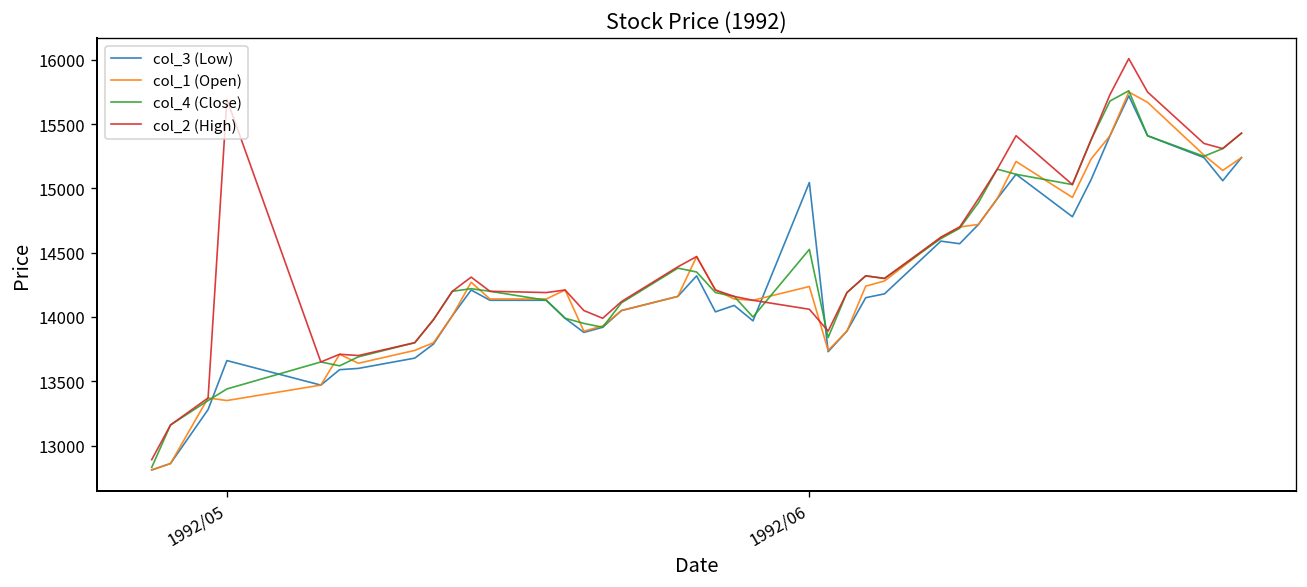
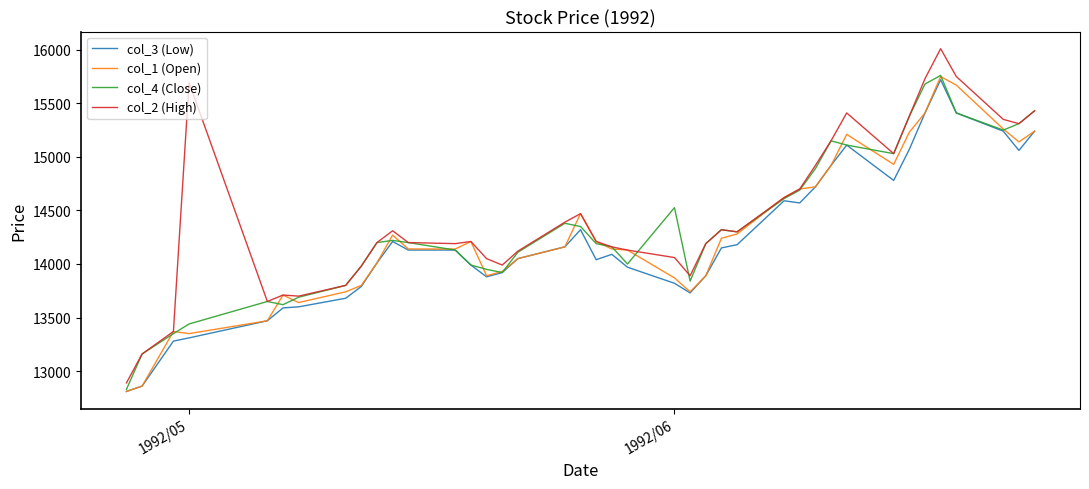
col_3 (Low), 1992/05: 13660 -> 13310
col_3 (Low), 1992/06: 15050 -> 13820
col_1 (Open), 1992/06: 14240 -> 13870
